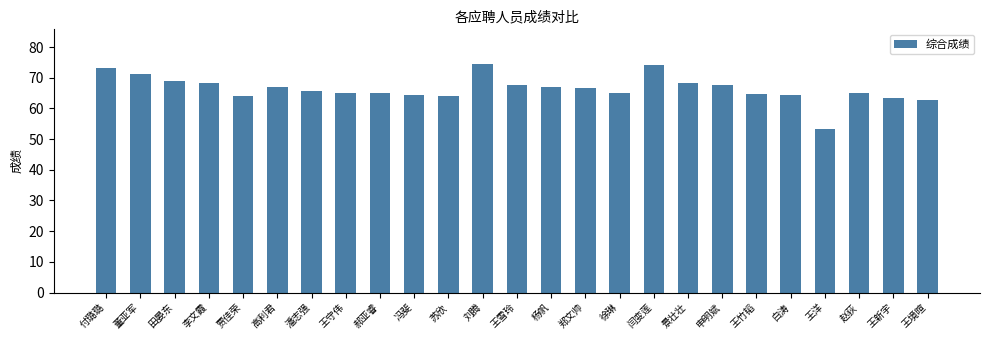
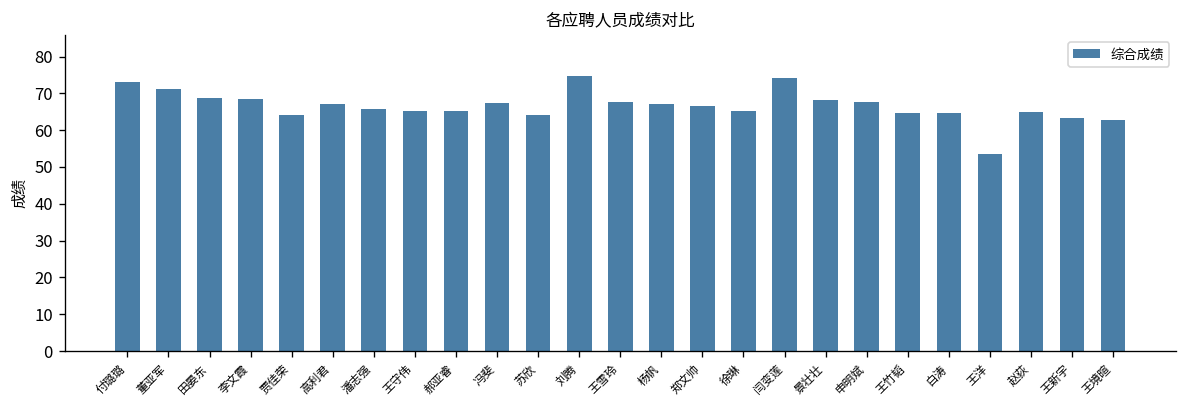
冯斐: 64 -> 67
